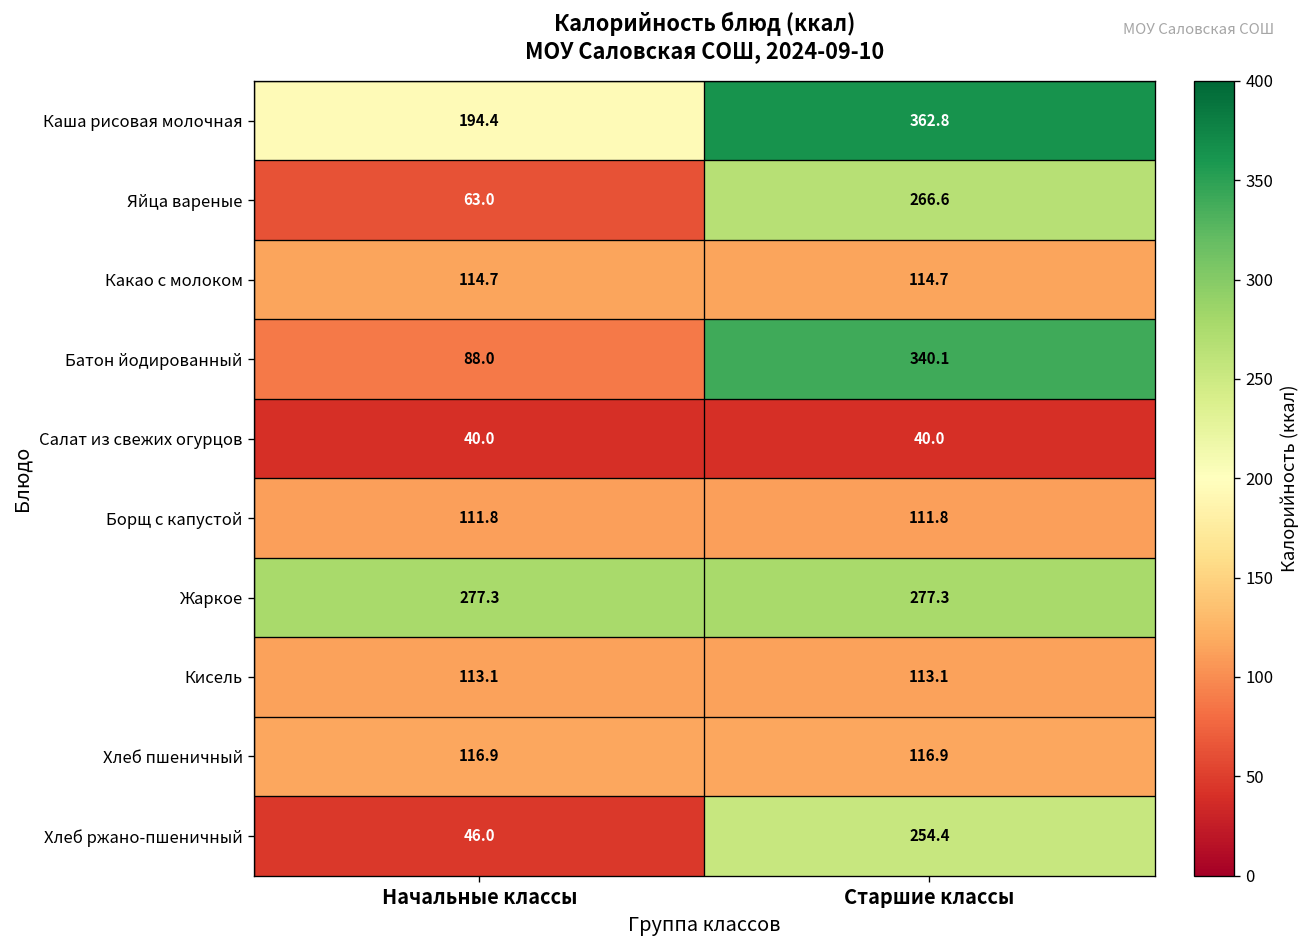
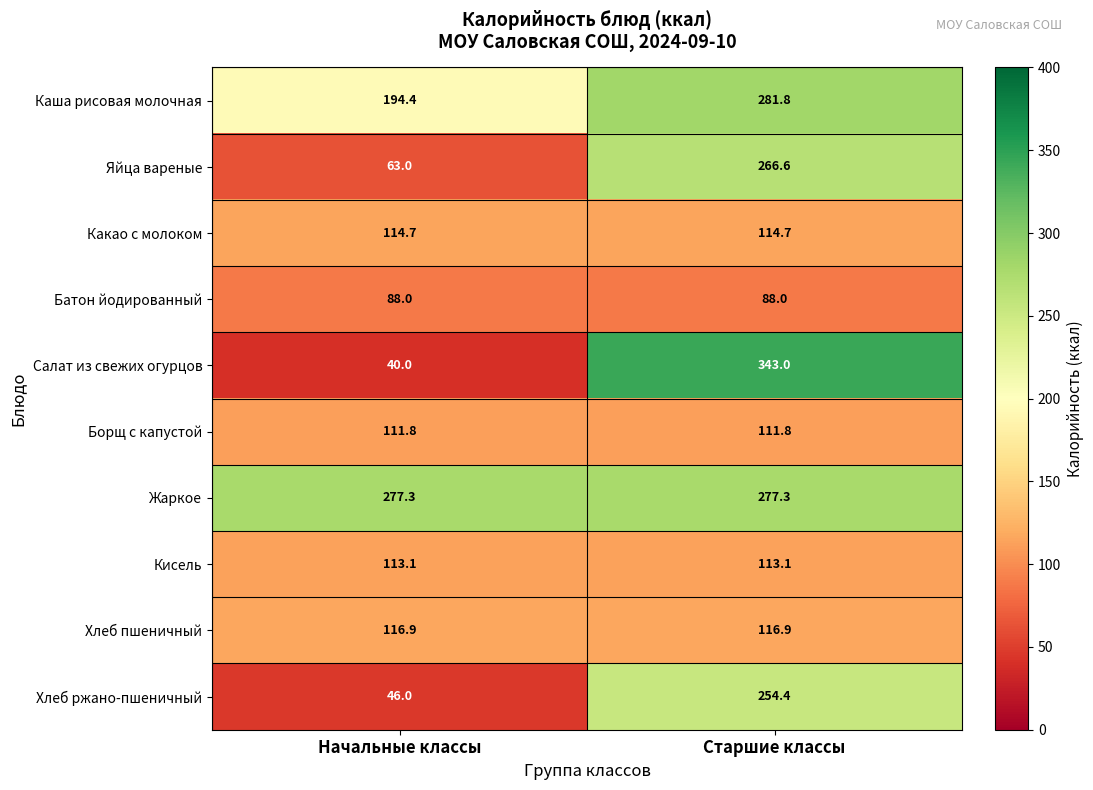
Каша рисовая молочная, Старшие классы: 362.8 -> 281.8
Батон йодированный, Старшие классы: 340.1 -> 88.0
Салат из свежих огурцов, Старшие классы: 40.0 -> 343.0
